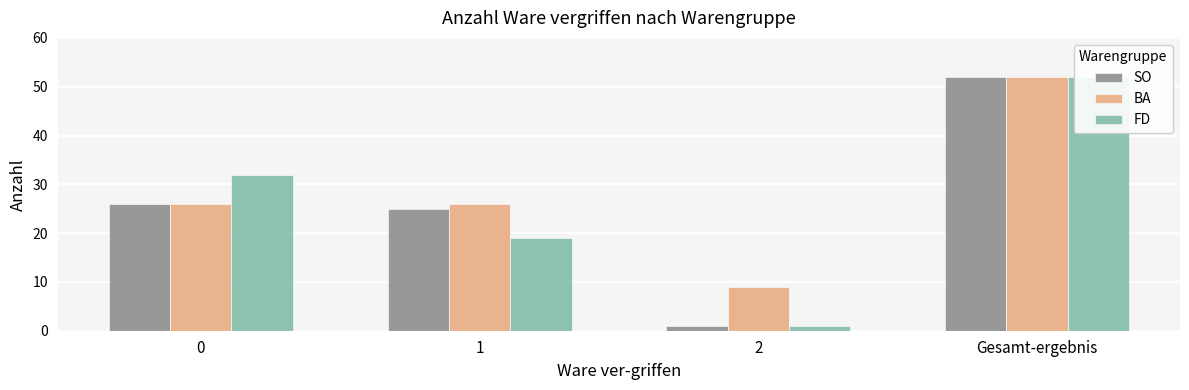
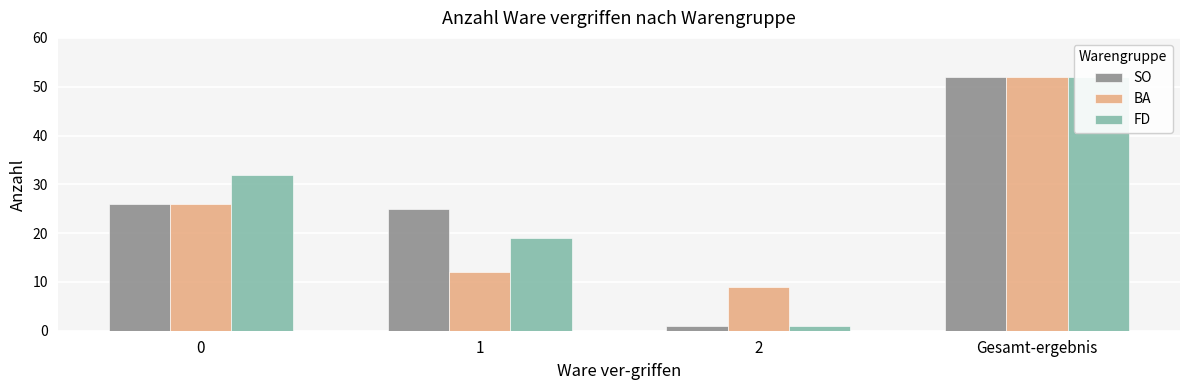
BA, 1: 26 -> 12
